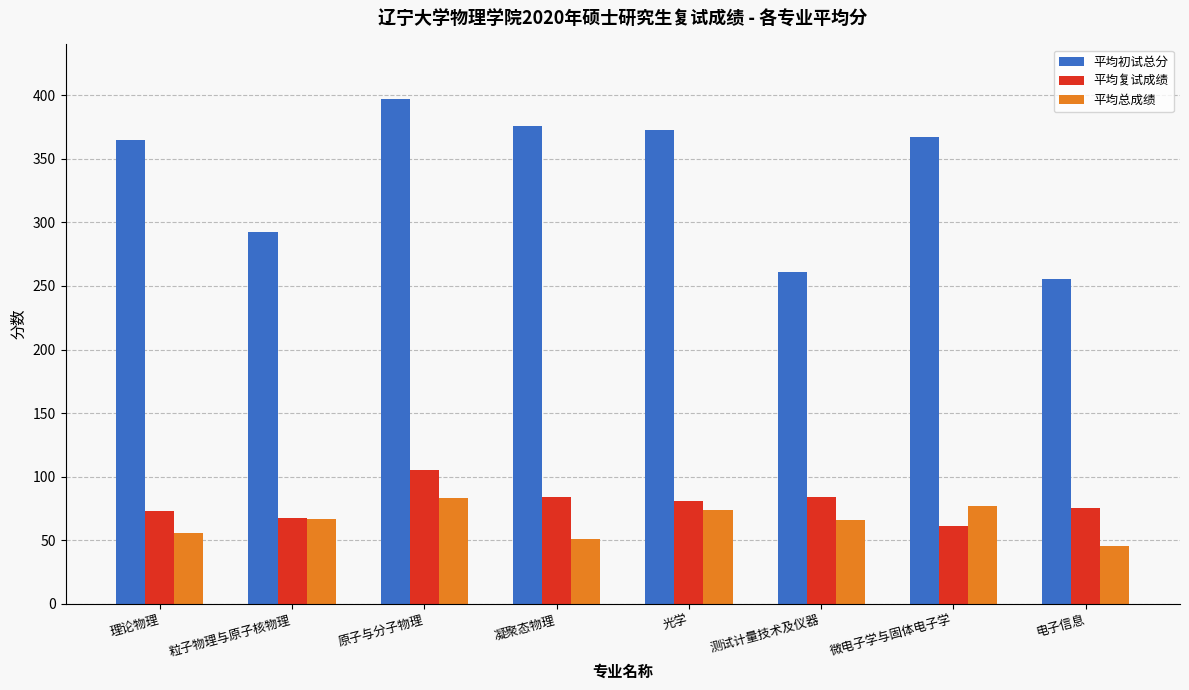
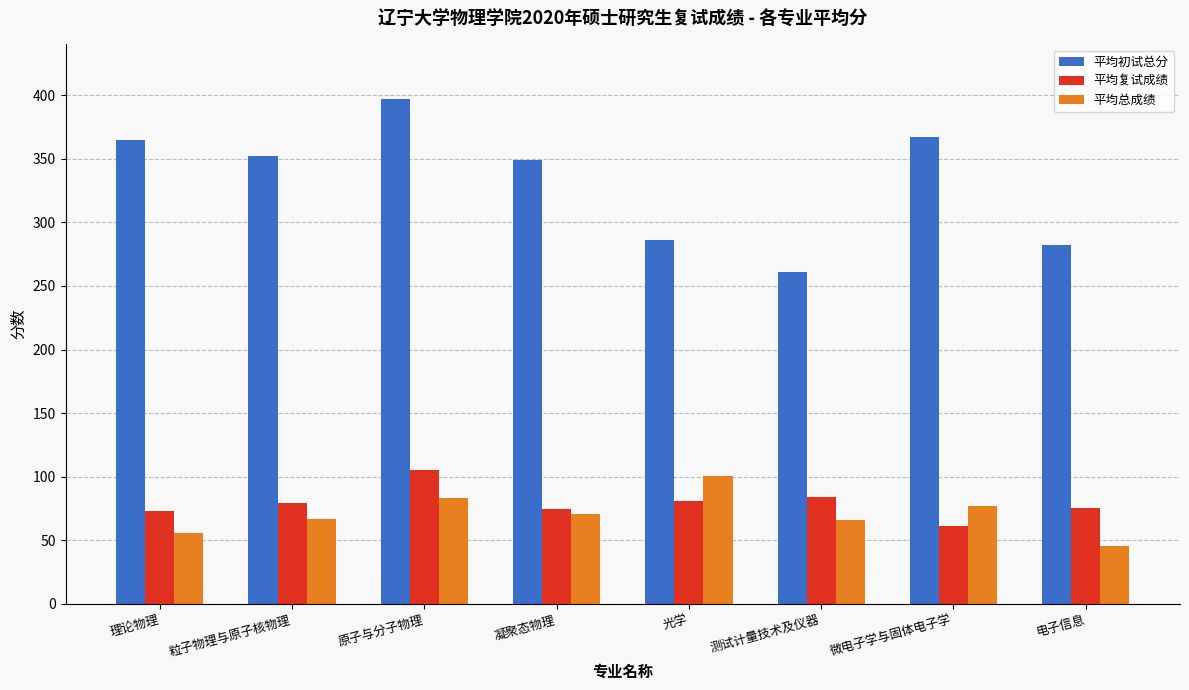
平均初试总分, 粒子物理与原子核物理: 293 -> 352
平均复试成绩, 粒子物理与原子核物理: 68 -> 80
平均初试总分, 凝聚态物理: 376 -> 349
平均复试成绩, 凝聚态物理: 84 -> 75
平均总成绩, 凝聚态物理: 51 -> 70
平均初试总分, 光学: 373 -> 287
平均总成绩, 光学: 74 -> 101
平均初试总分, 电子信息: 256 -> 282
